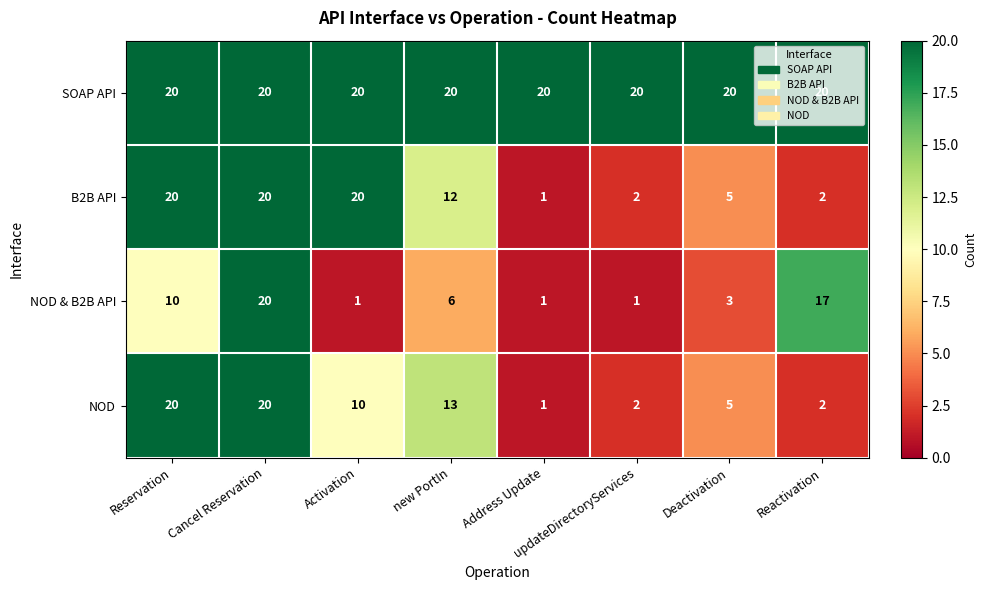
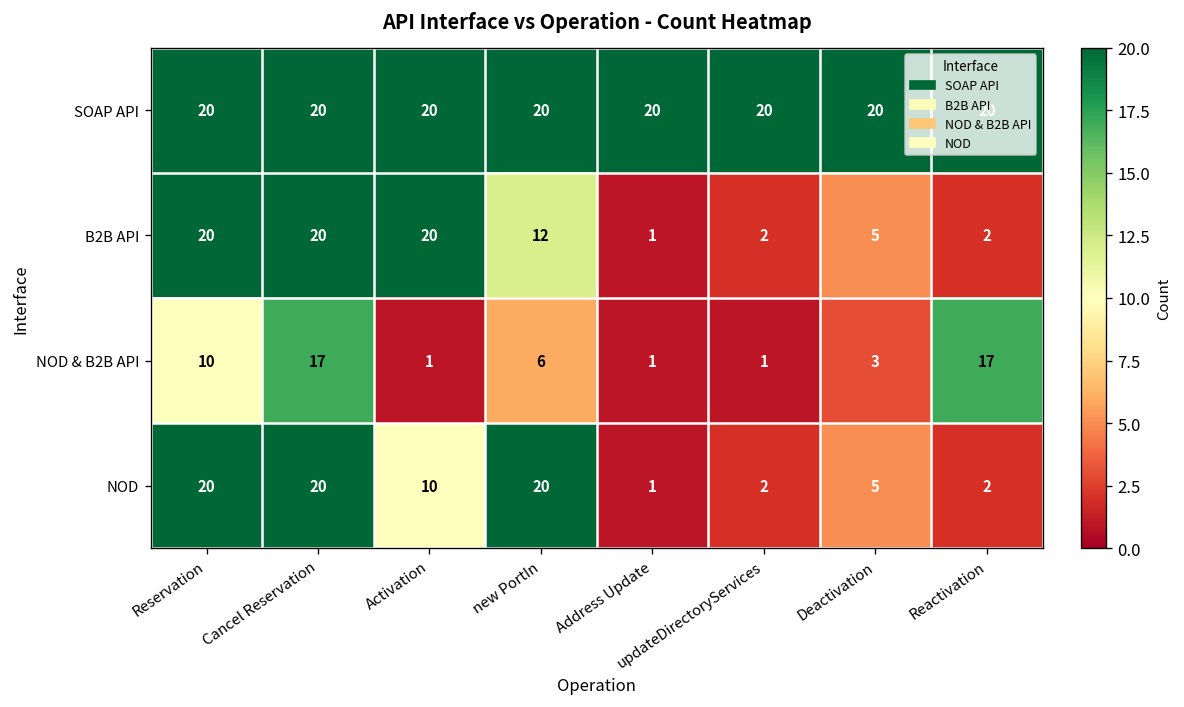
NOD & B2B API, Cancel Reservation: 20 -> 17
NOD, new PortIn: 13 -> 20
